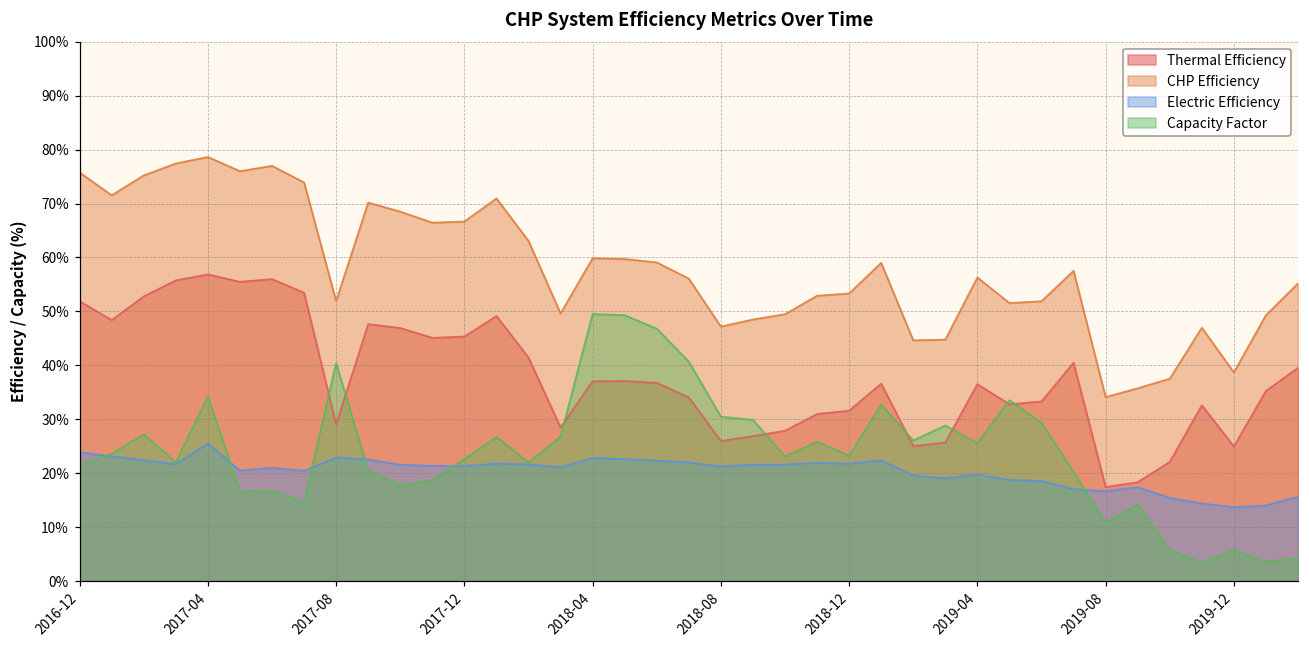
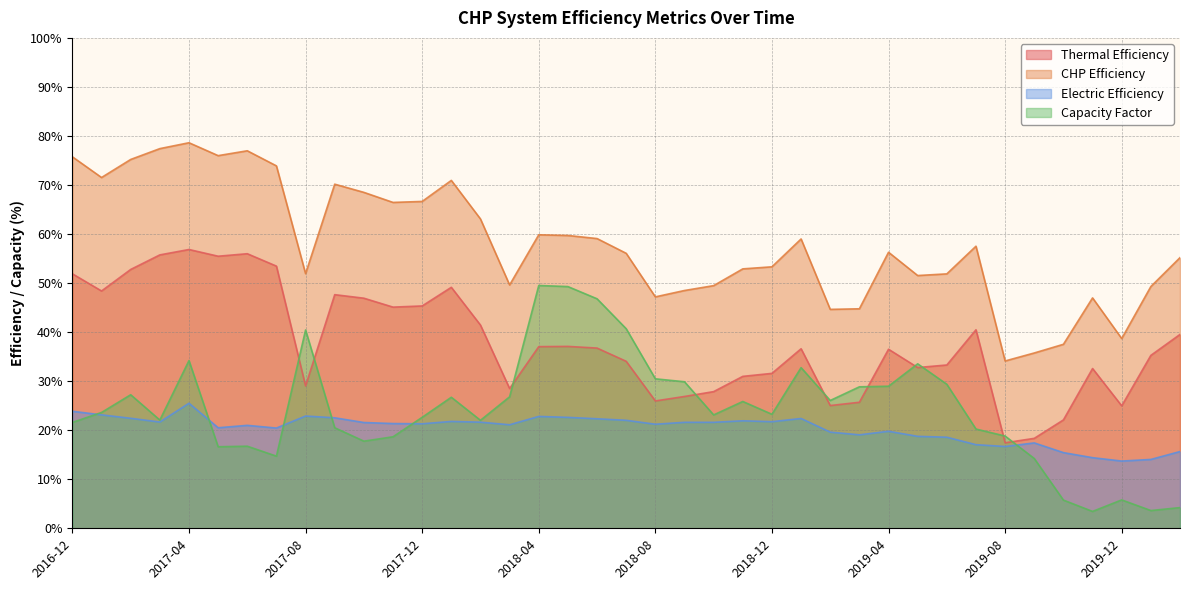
Capacity Factor, 2019-04: 26% -> 29%
Capacity Factor, 2019-08: 11% -> 19%
